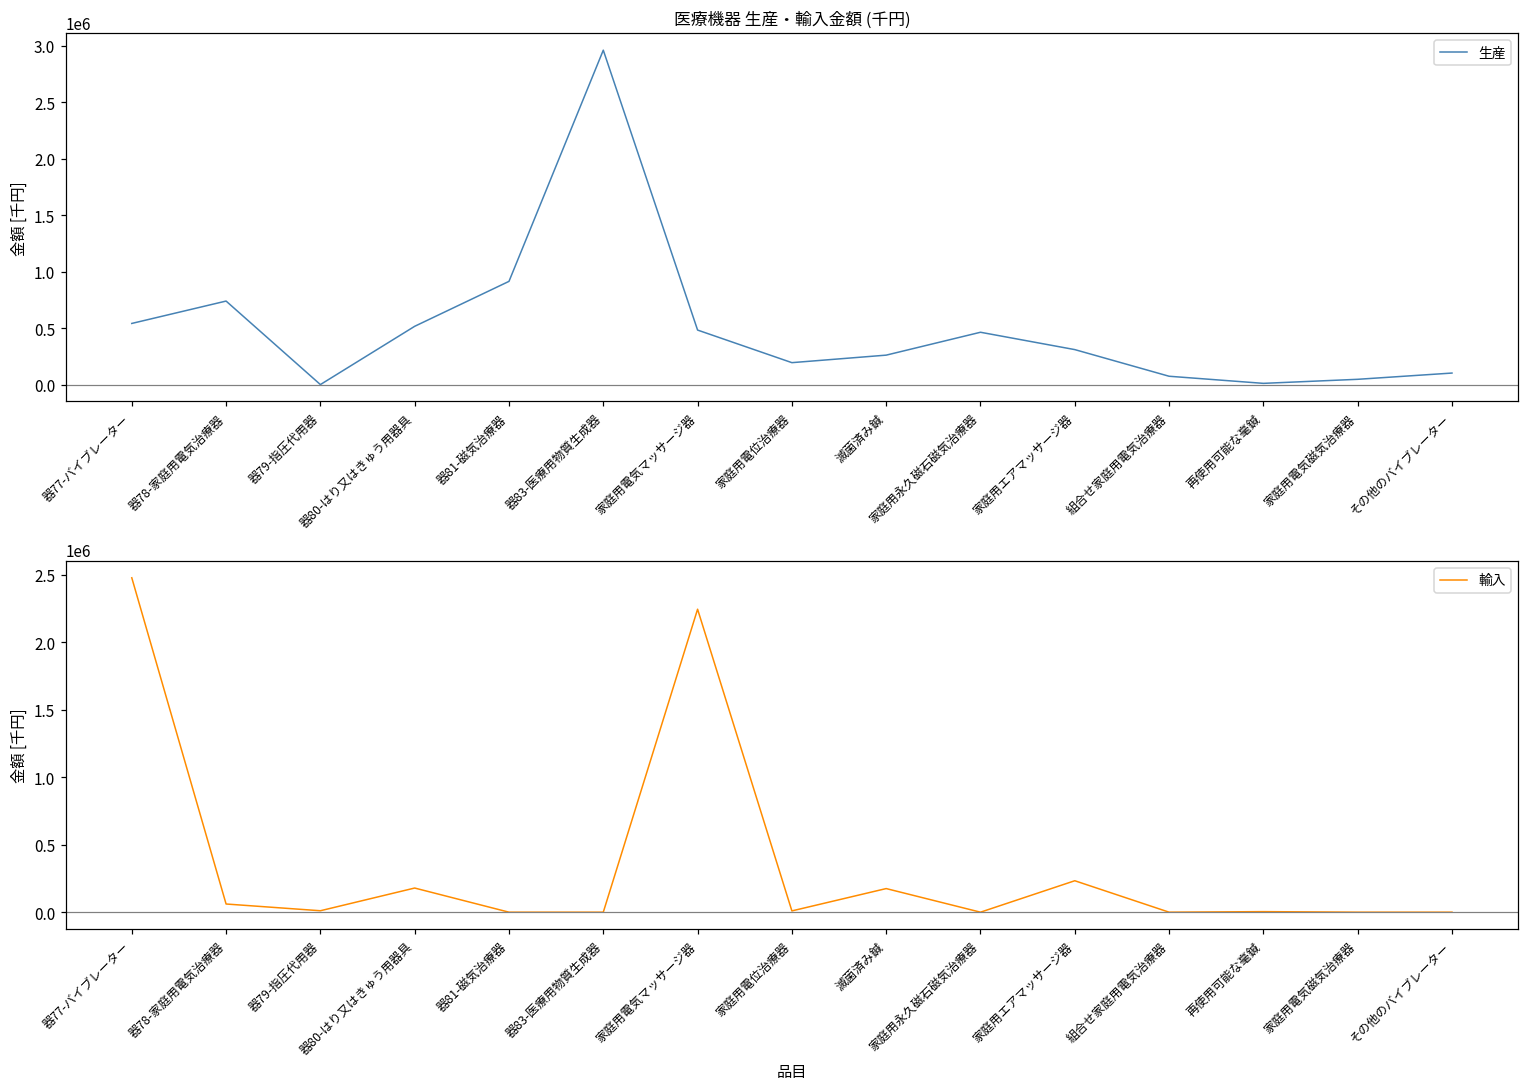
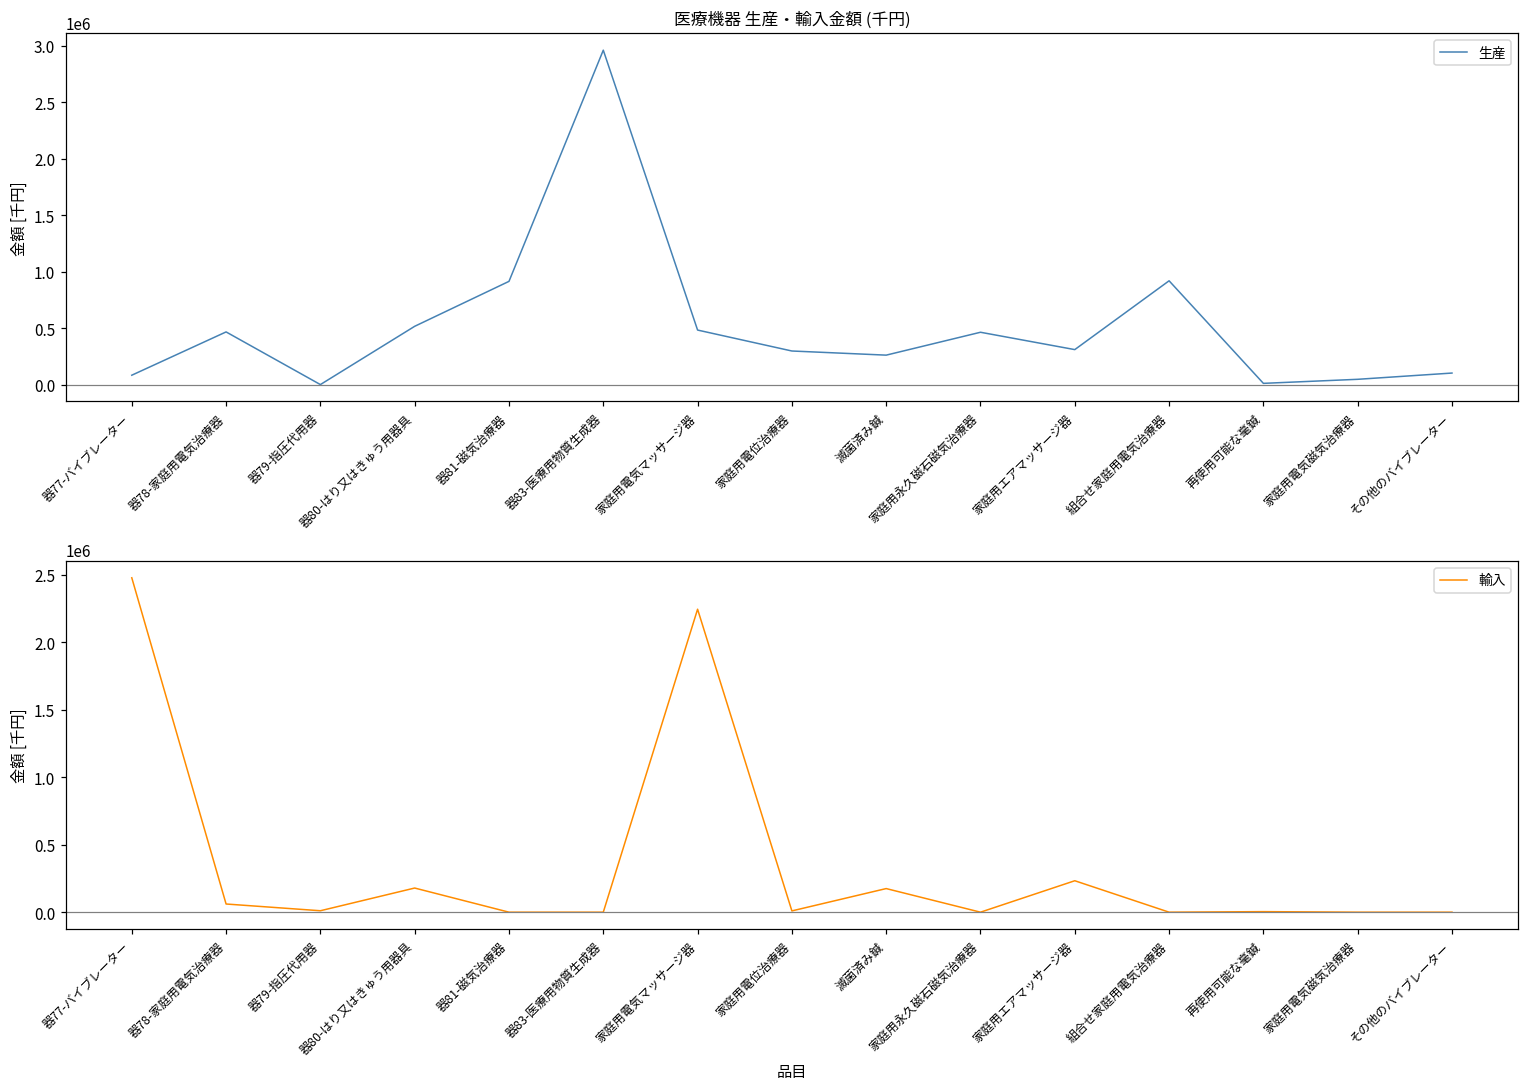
医療機器 生産・輸入金額 (千円), 器77-バイブレーター: 540000 -> 80000
医療機器 生産・輸入金額 (千円), 器78-家庭用電気治療器: 740000 -> 470000
医療機器 生産・輸入金額 (千円), 家庭用電位治療器: 190000 -> 300000
医療機器 生産・輸入金額 (千円), 組合せ家庭用電気治療器: 70000 -> 920000
